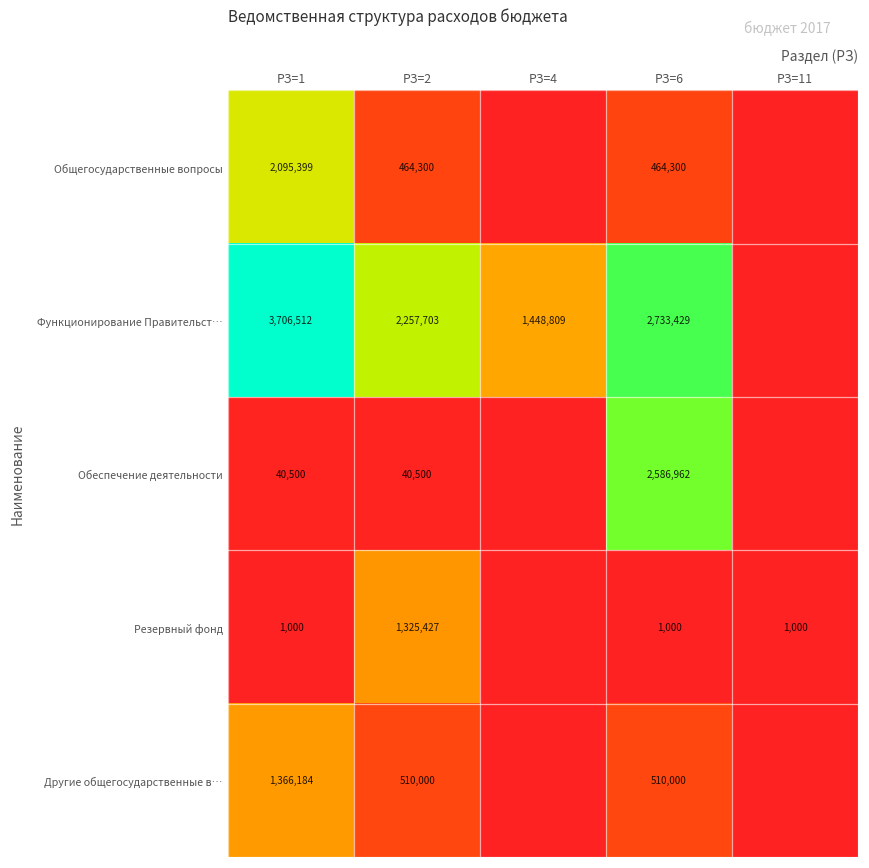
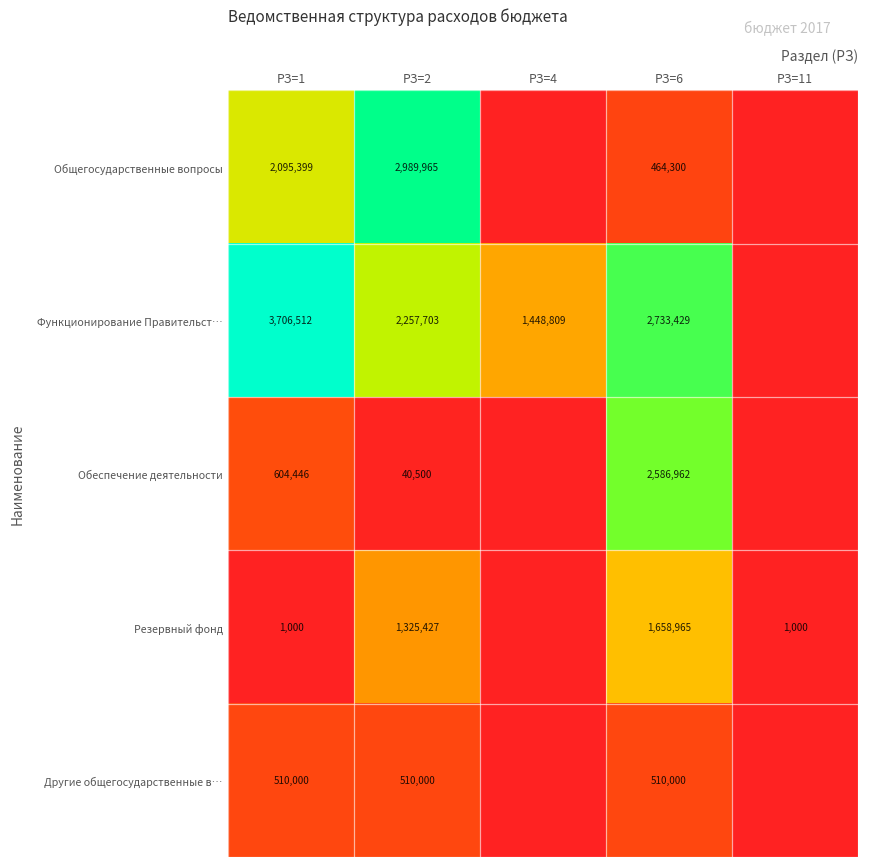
Общегосударственные вопросы, РЗ=2: 464,300 -> 2,989,965
Обеспечение деятельности, РЗ=1: 40,500 -> 604,446
Резервный фонд, РЗ=6: 1,000 -> 1,658,965
Другие общегосударственные в…, РЗ=1: 1,366,184 -> 510,000
